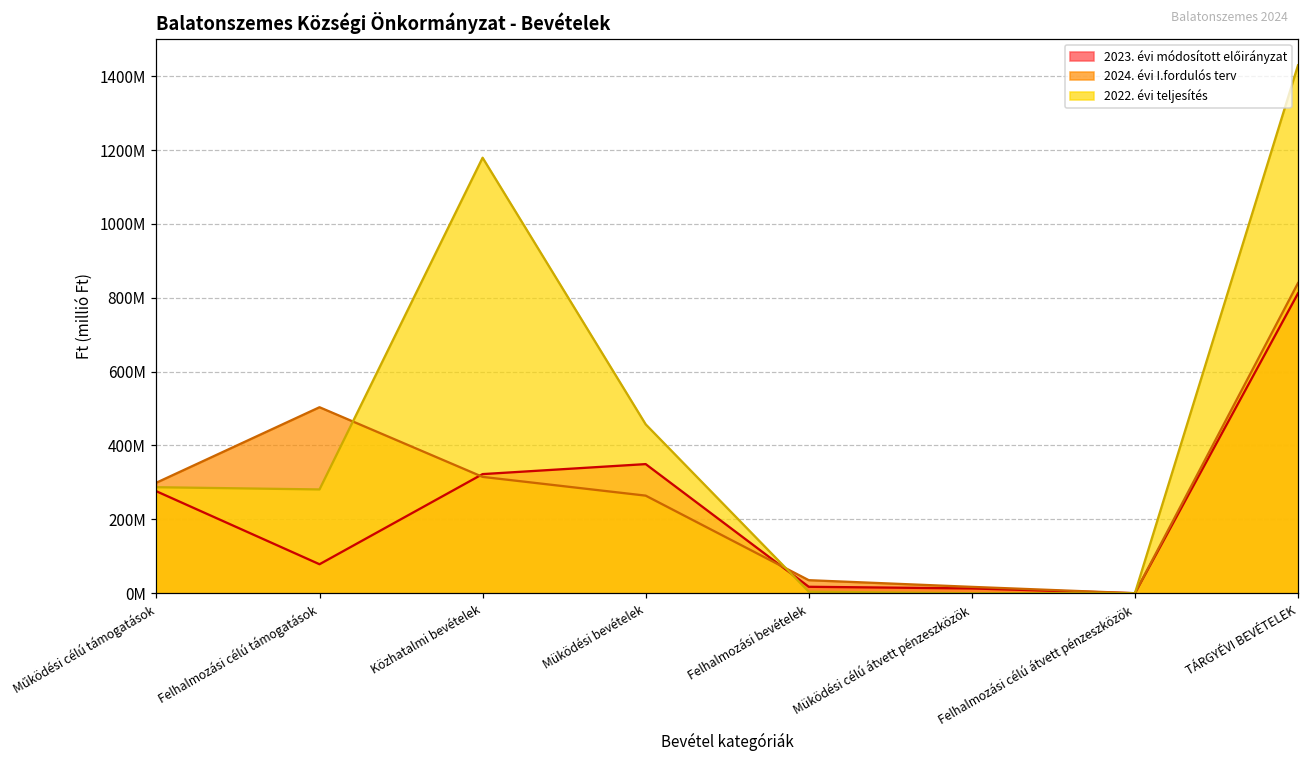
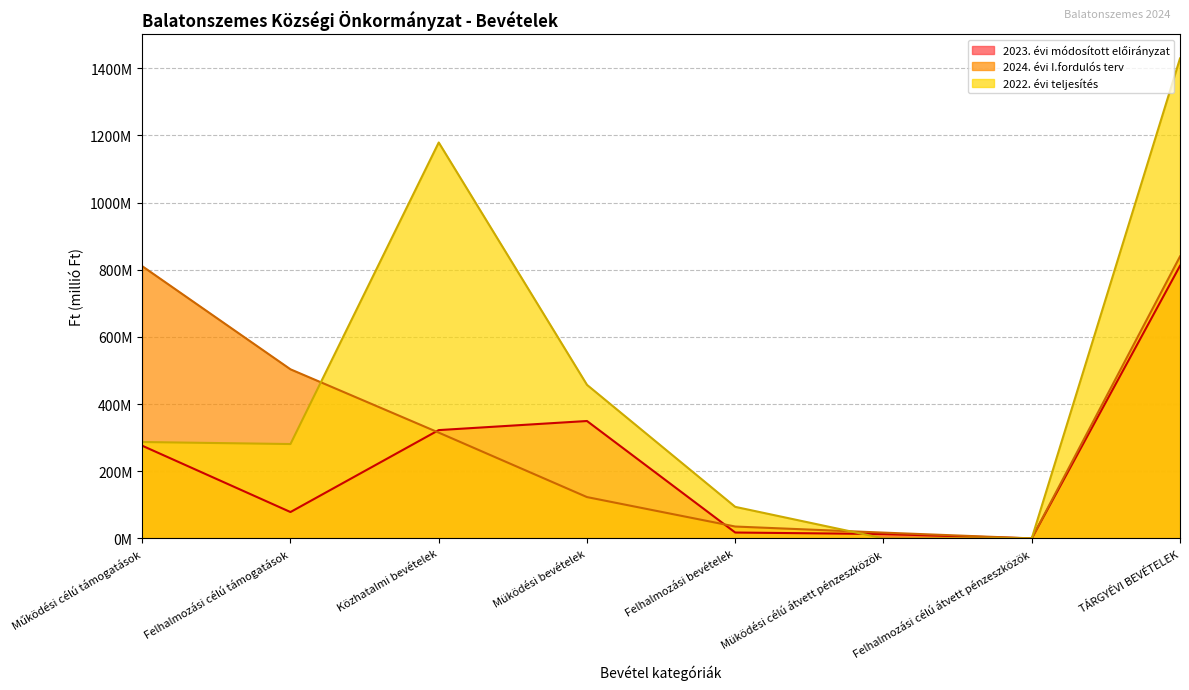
2024. évi I.fordulós terv, Működési célú támogatások: 300000000 -> 810000000
2024. évi I.fordulós terv, Müködési bevételek: 260000000 -> 120000000
2022. évi teljesítés, Felhalmozási bevételek: 0 -> 90000000
